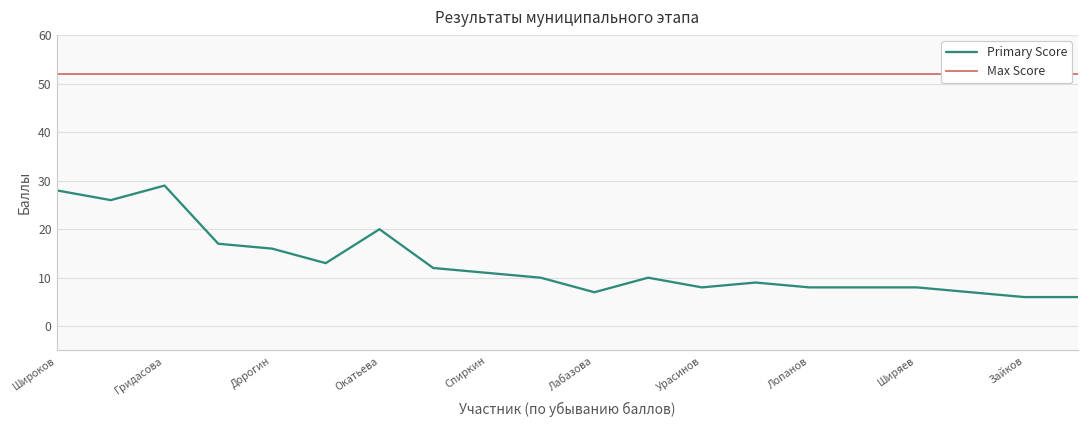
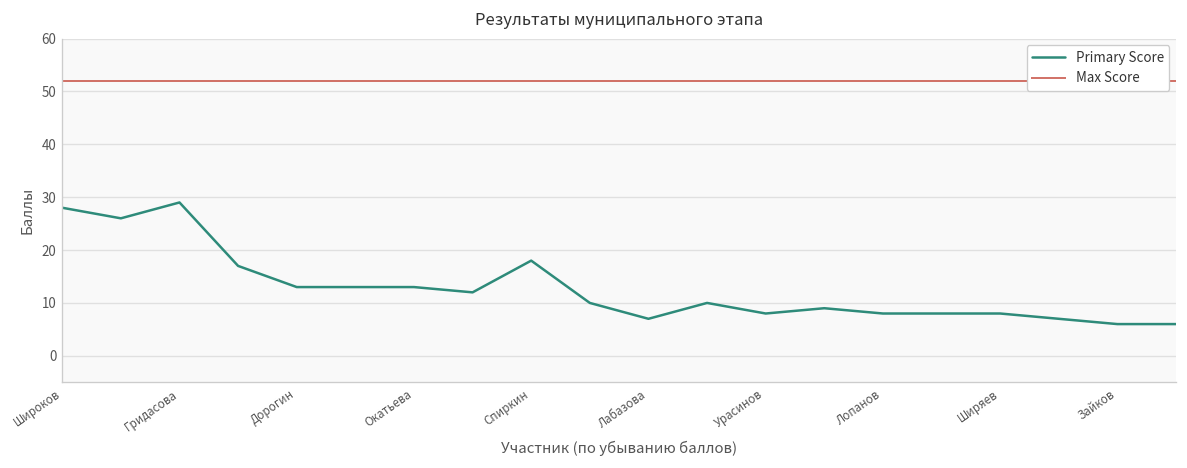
Primary Score, Дорогин: 16 -> 13
Primary Score, Окатьева: 20 -> 13
Primary Score, Спиркин: 11 -> 18
